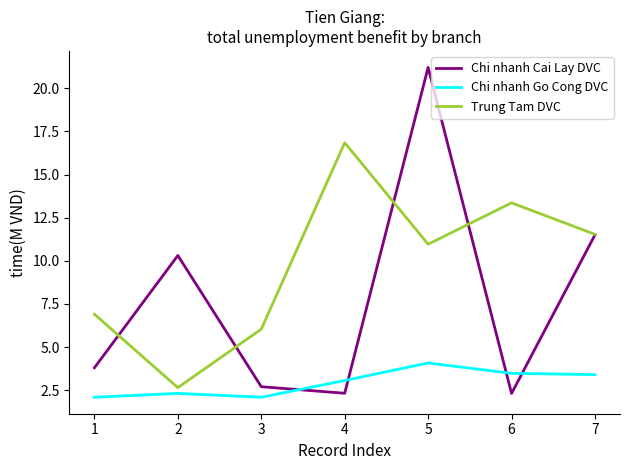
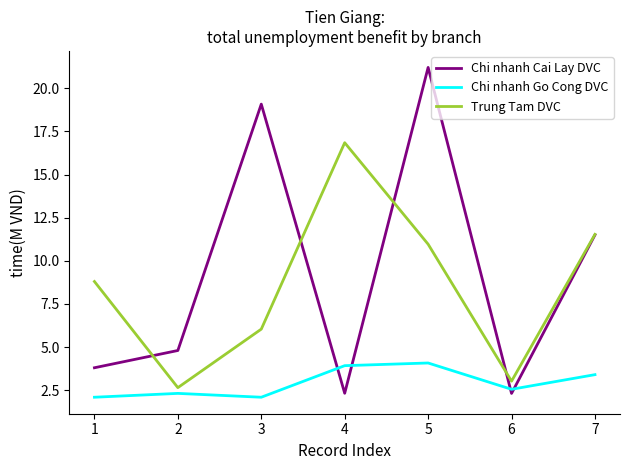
Trung Tam DVC, 1: 6.9 -> 8.8
Chi nhanh Cai Lay DVC, 2: 10.3 -> 4.8
Chi nhanh Cai Lay DVC, 3: 2.7 -> 19.1
Chi nhanh Go Cong DVC, 4: 3.1 -> 3.9
Chi nhanh Go Cong DVC, 6: 3.5 -> 2.6
Trung Tam DVC, 6: 13.4 -> 3.0
